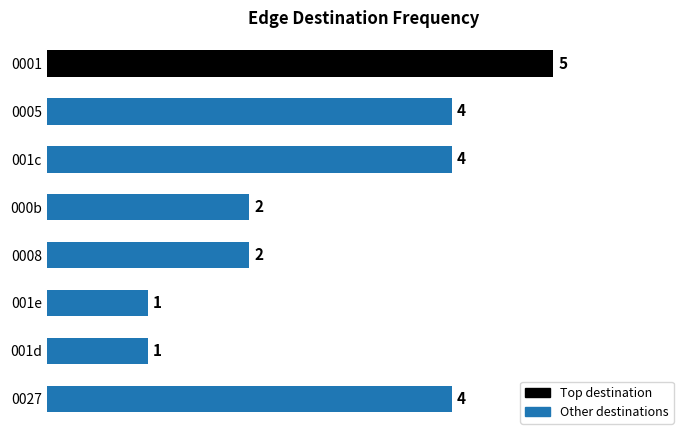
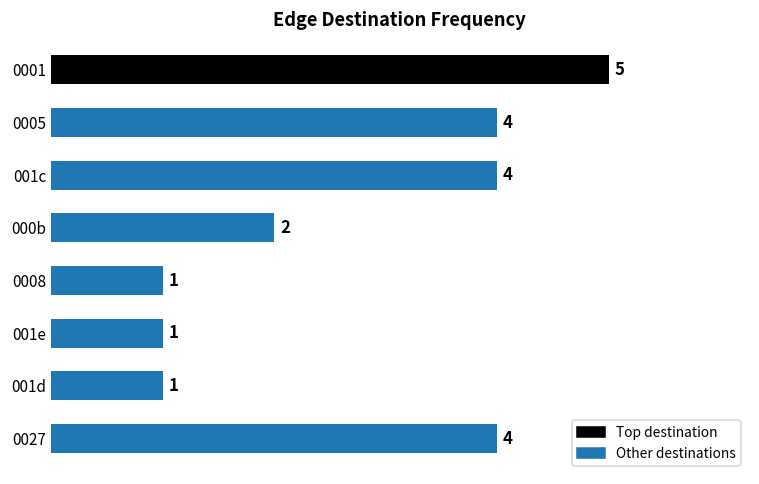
0008: 2 -> 1
